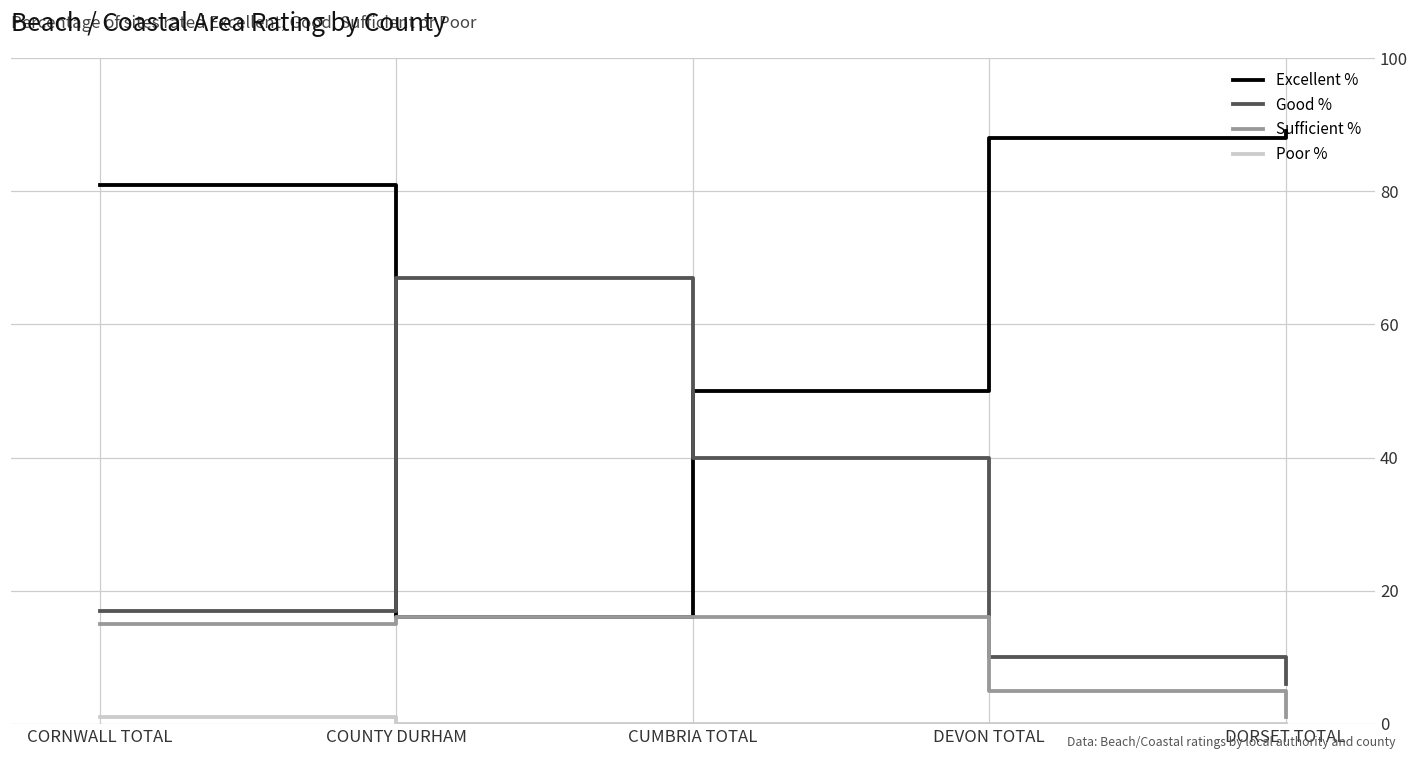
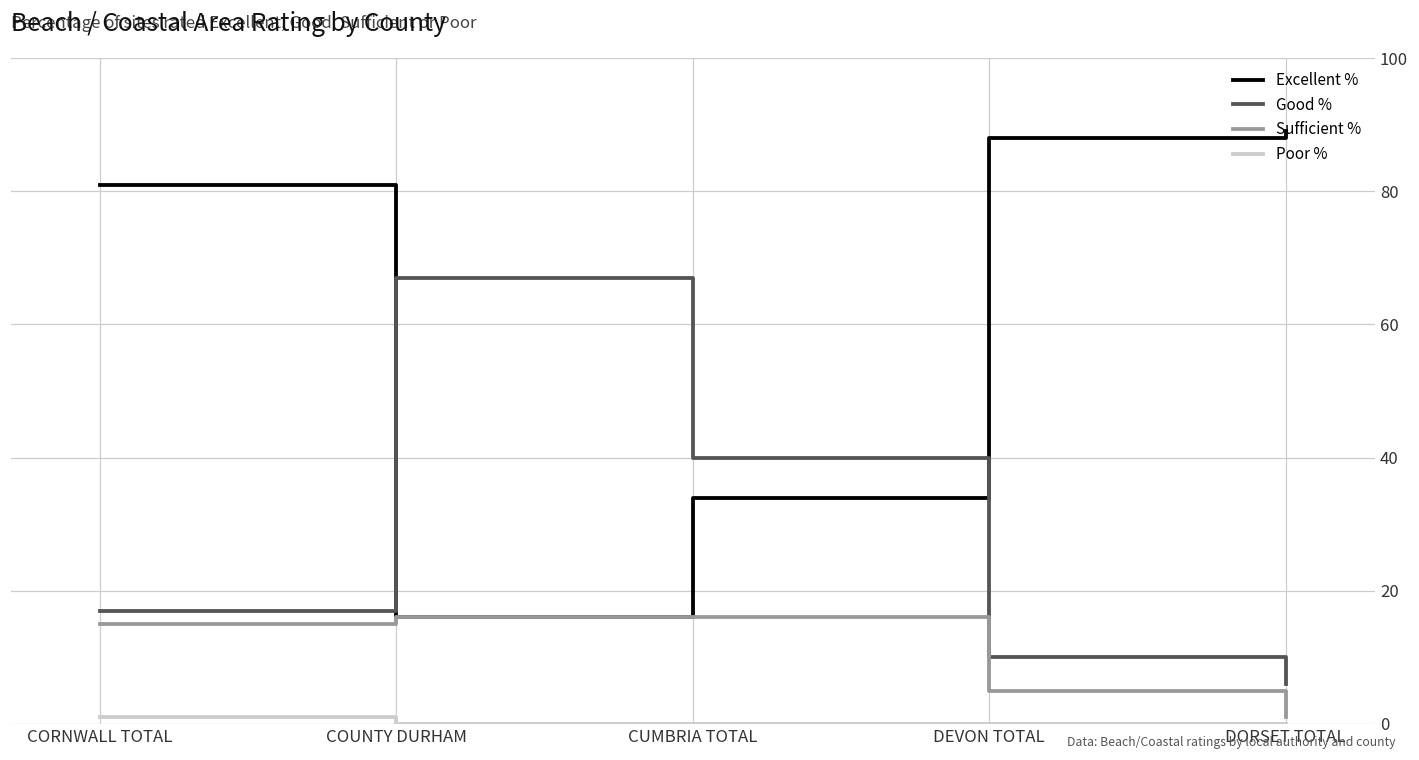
Excellent %, CUMBRIA TOTAL: 50 -> 34
